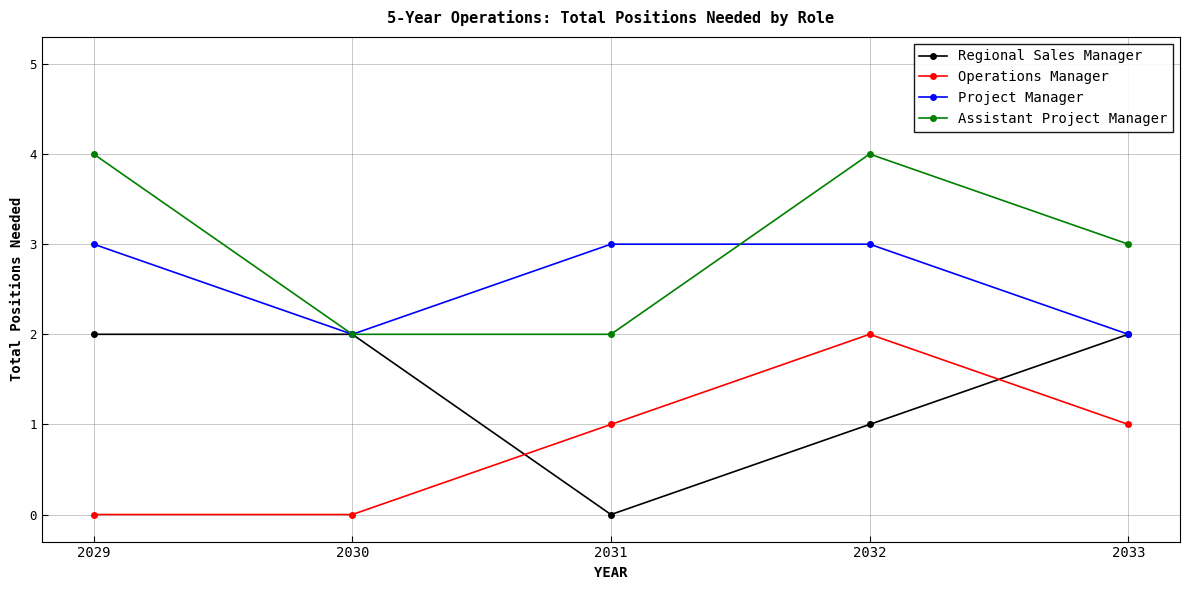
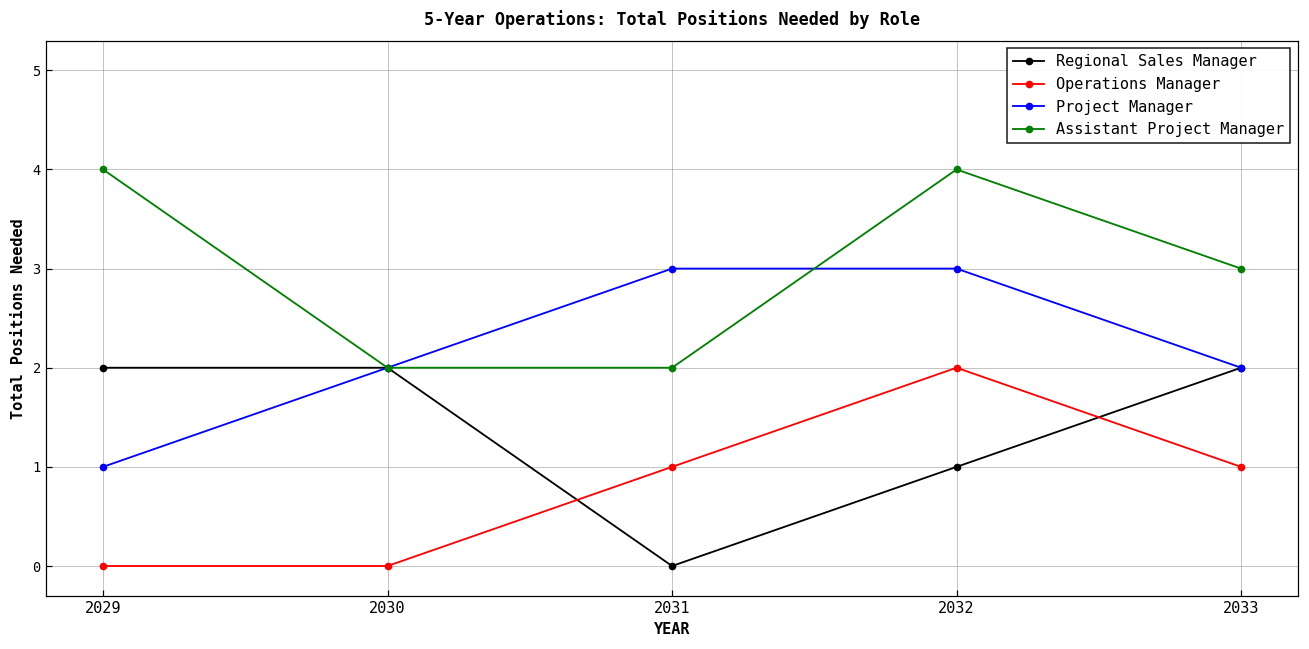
Project Manager, 2029: 3 -> 1
